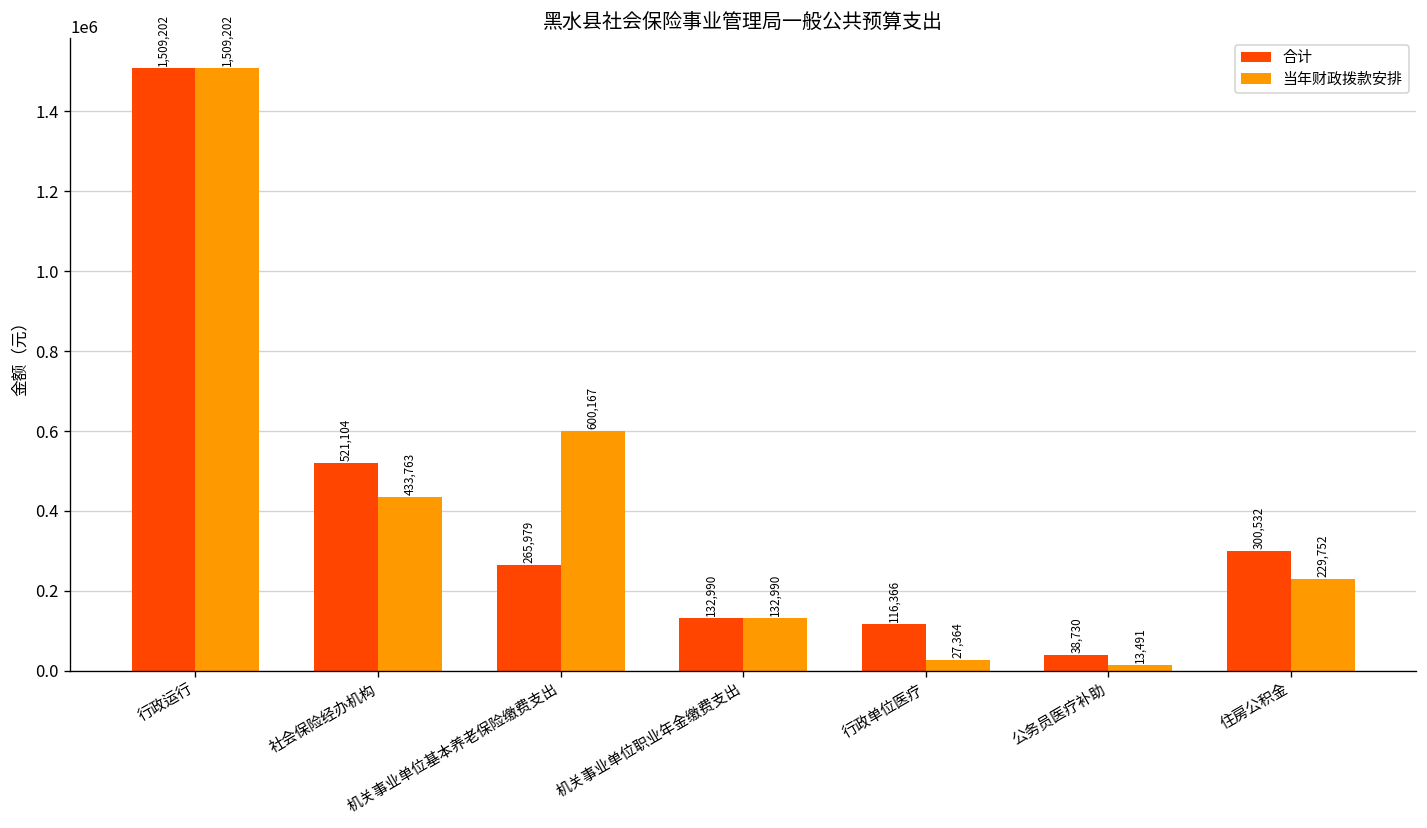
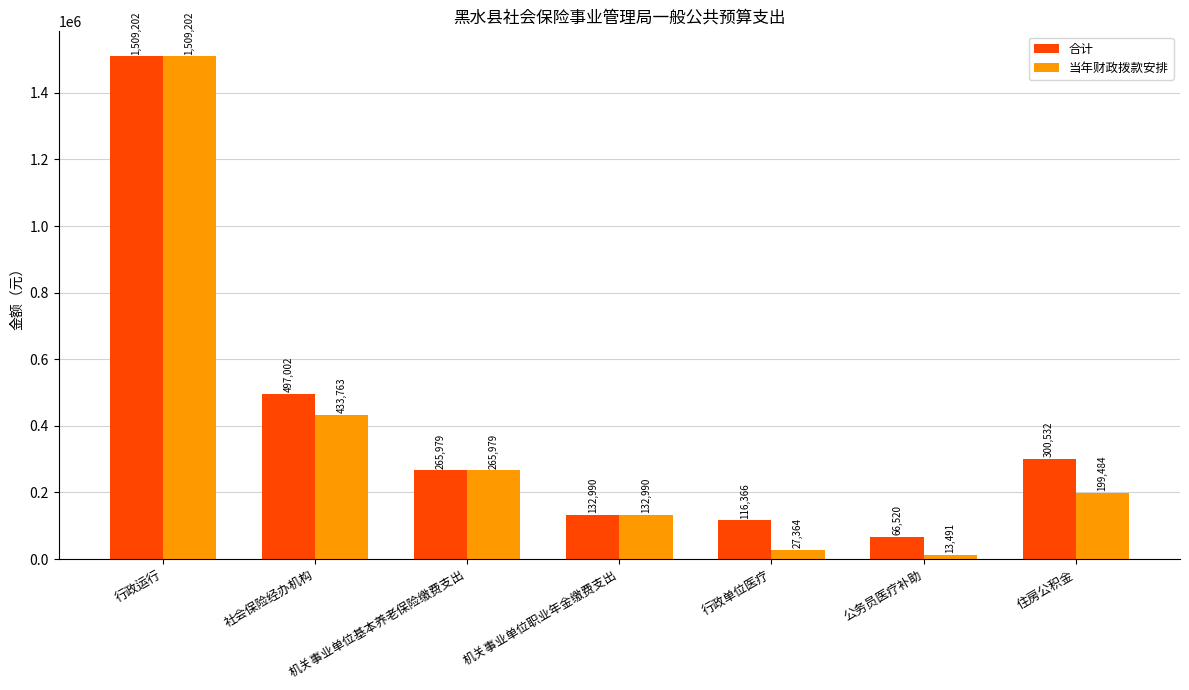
合计, 社会保险经办机构: 521,104 -> 497,002
当年财政拨款安排, 机关事业单位基本养老保险缴费支出: 600,167 -> 265,979
合计, 公务员医疗补助: 38,730 -> 66,520
当年财政拨款安排, 住房公积金: 229,752 -> 199,484
